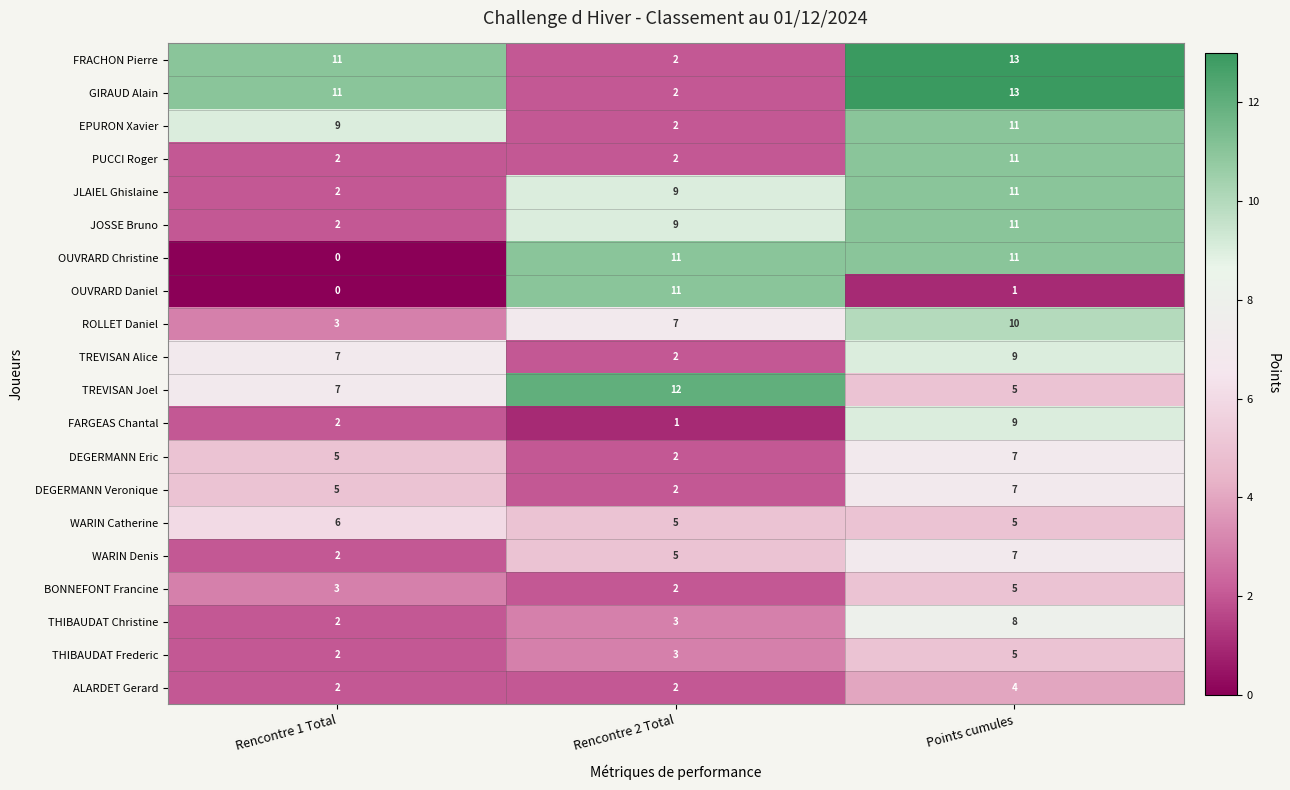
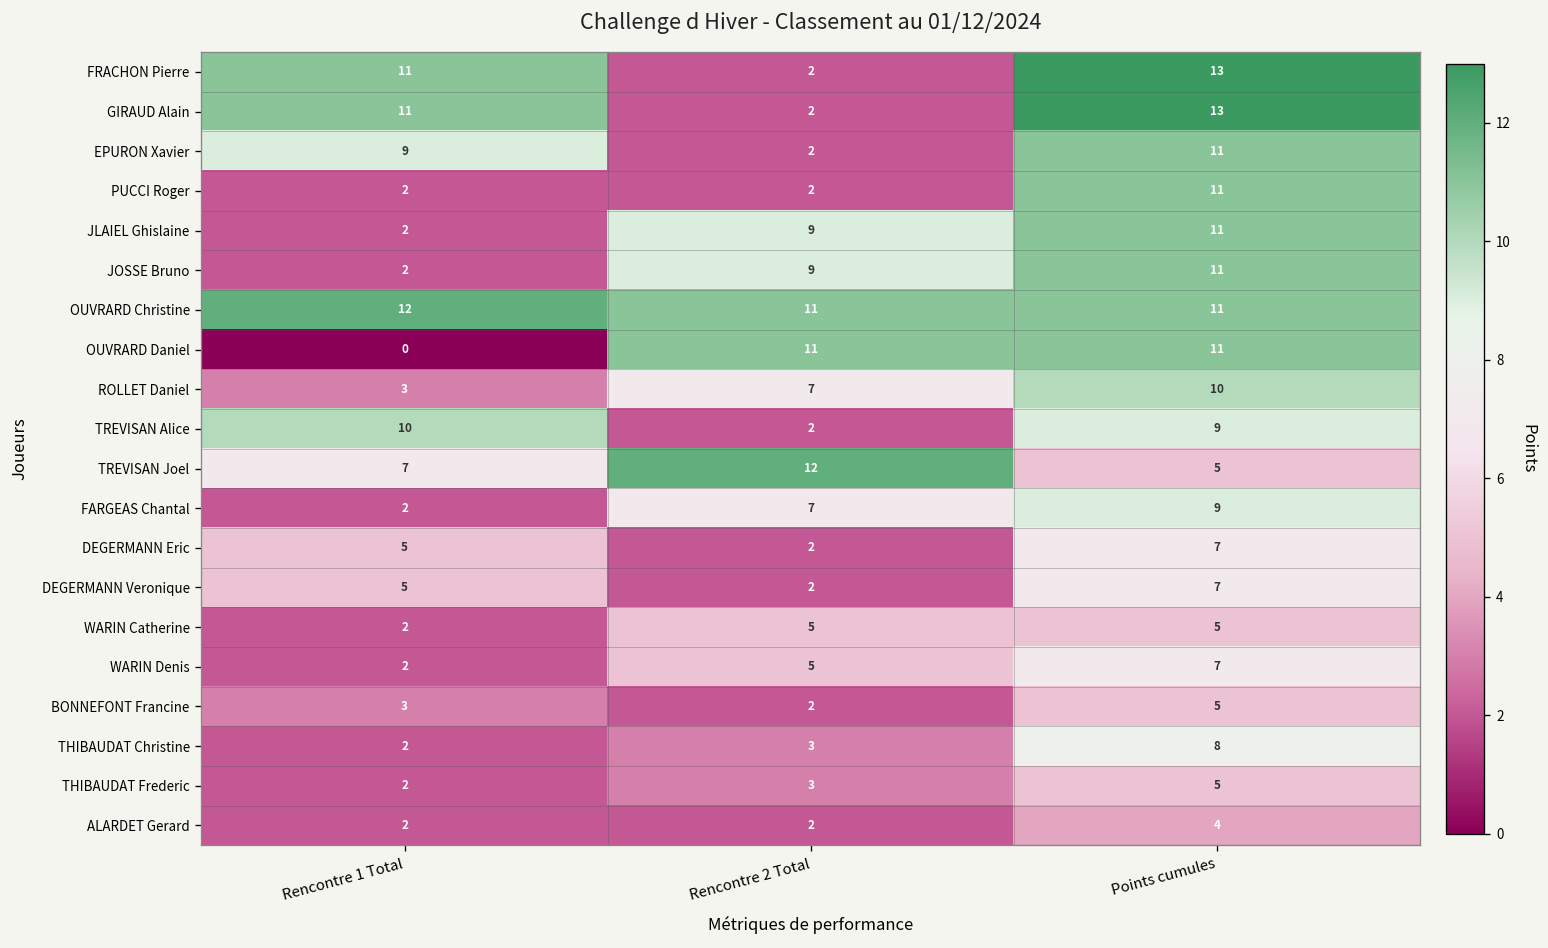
OUVRARD Christine, Rencontre 1 Total: 0 -> 12
OUVRARD Daniel, Points cumules: 1 -> 11
TREVISAN Alice, Rencontre 1 Total: 7 -> 10
FARGEAS Chantal, Rencontre 2 Total: 1 -> 7
WARIN Catherine, Rencontre 1 Total: 6 -> 2
